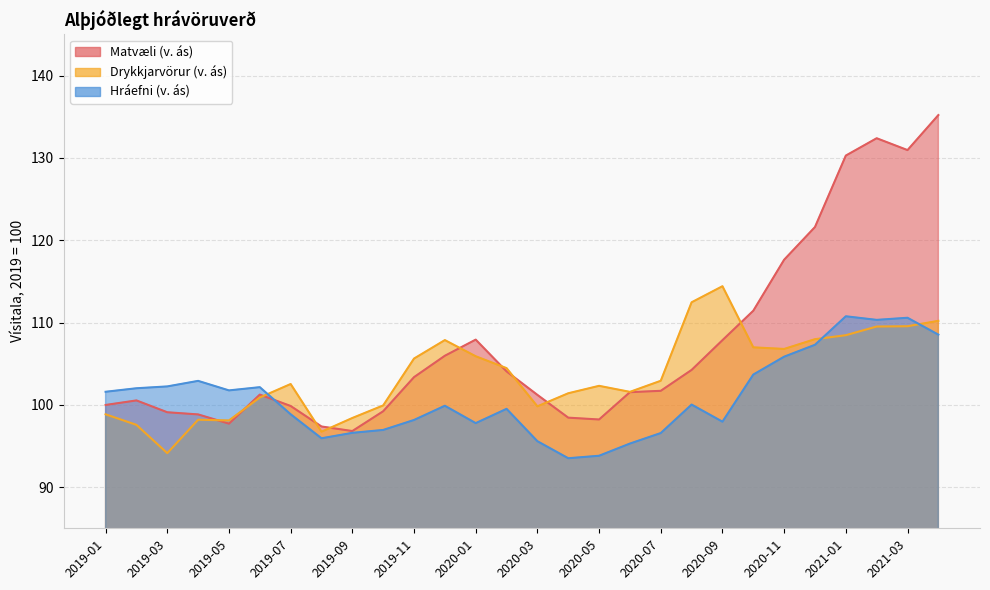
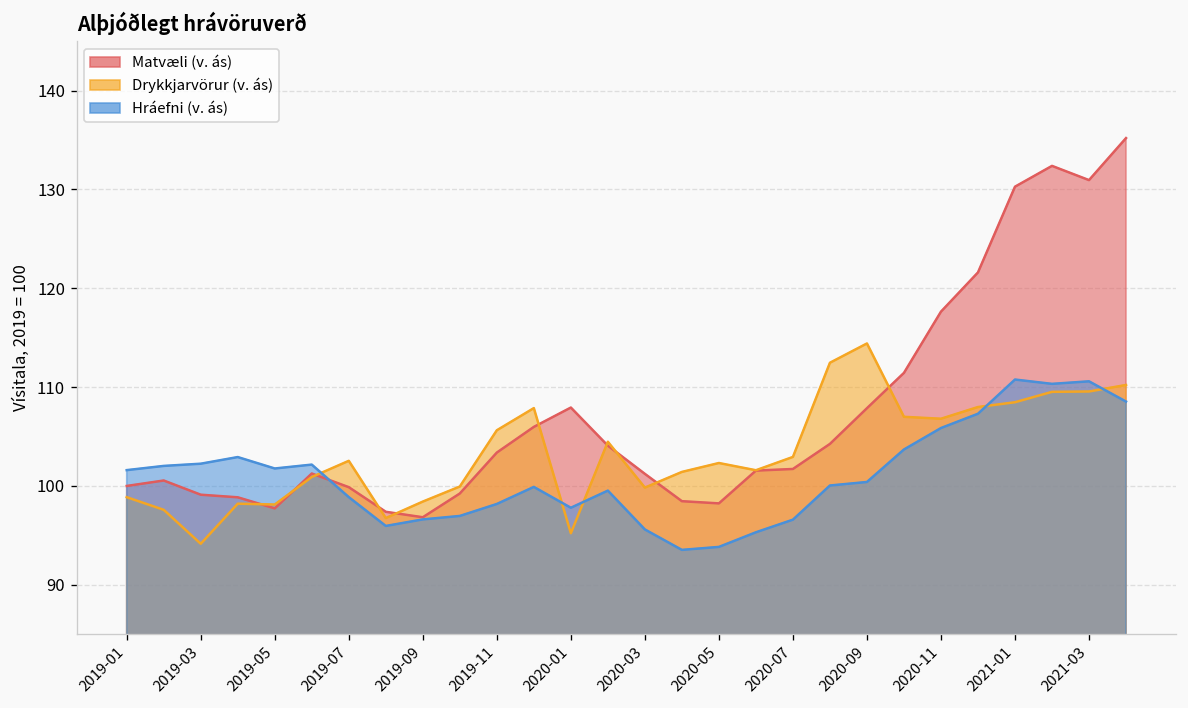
Drykkjarvörur (v. ás), 2020-01: 106 -> 95
Hráefni (v. ás), 2020-09: 98 -> 100
